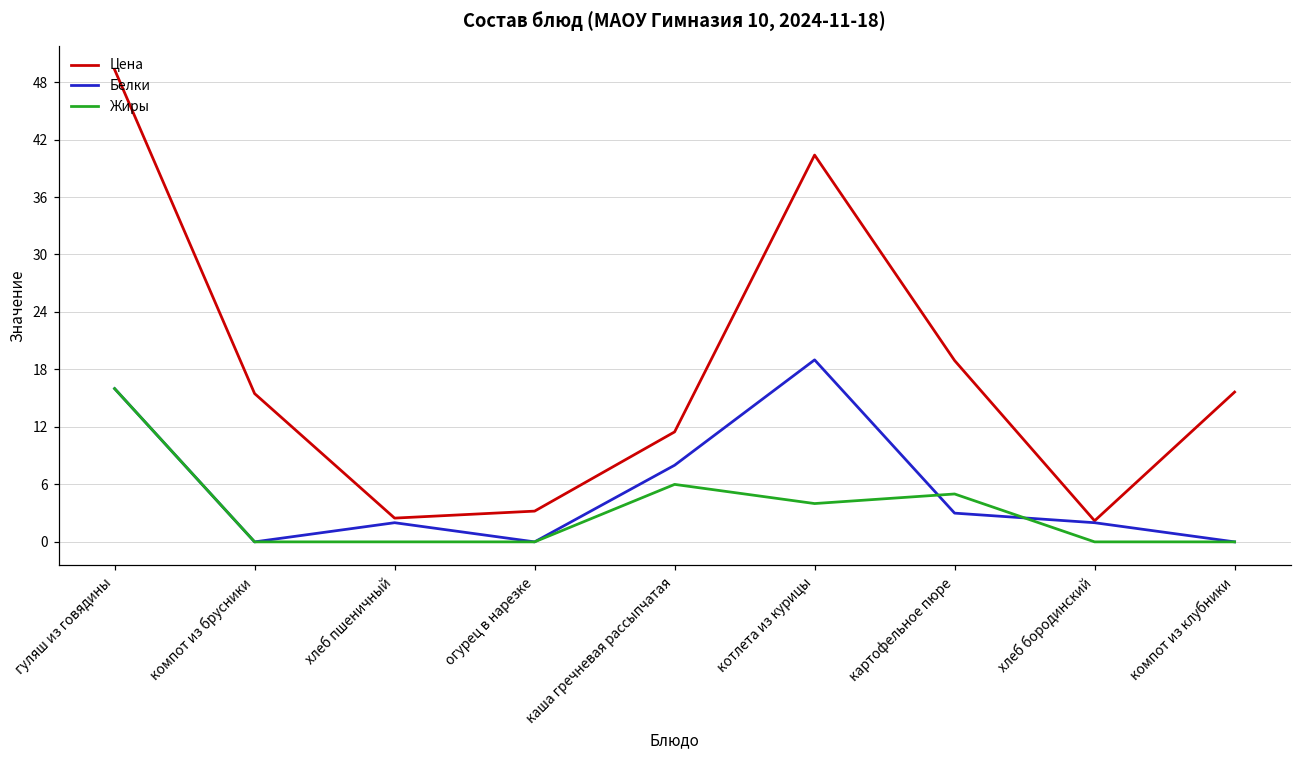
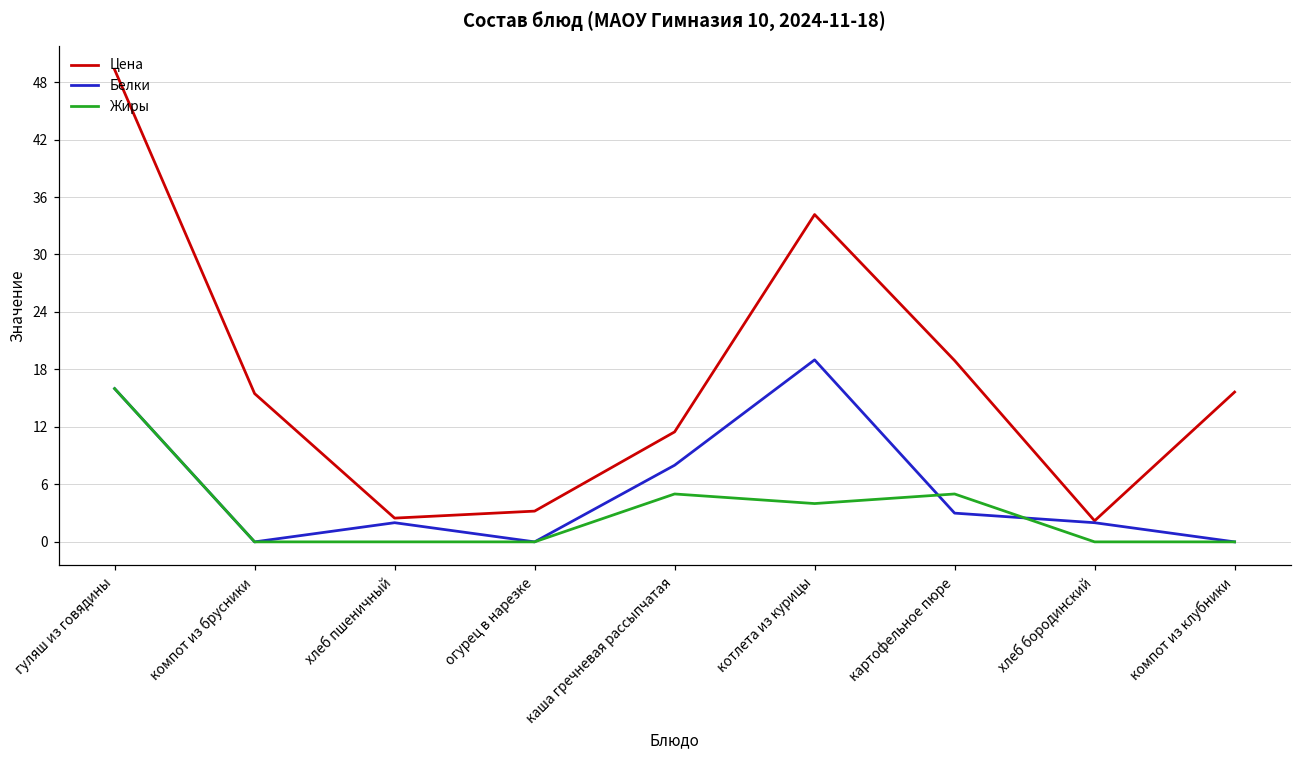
Жиры, каша гречневая рассыпчатая: 6 -> 5
Цена, котлета из курицы: 40 -> 34
